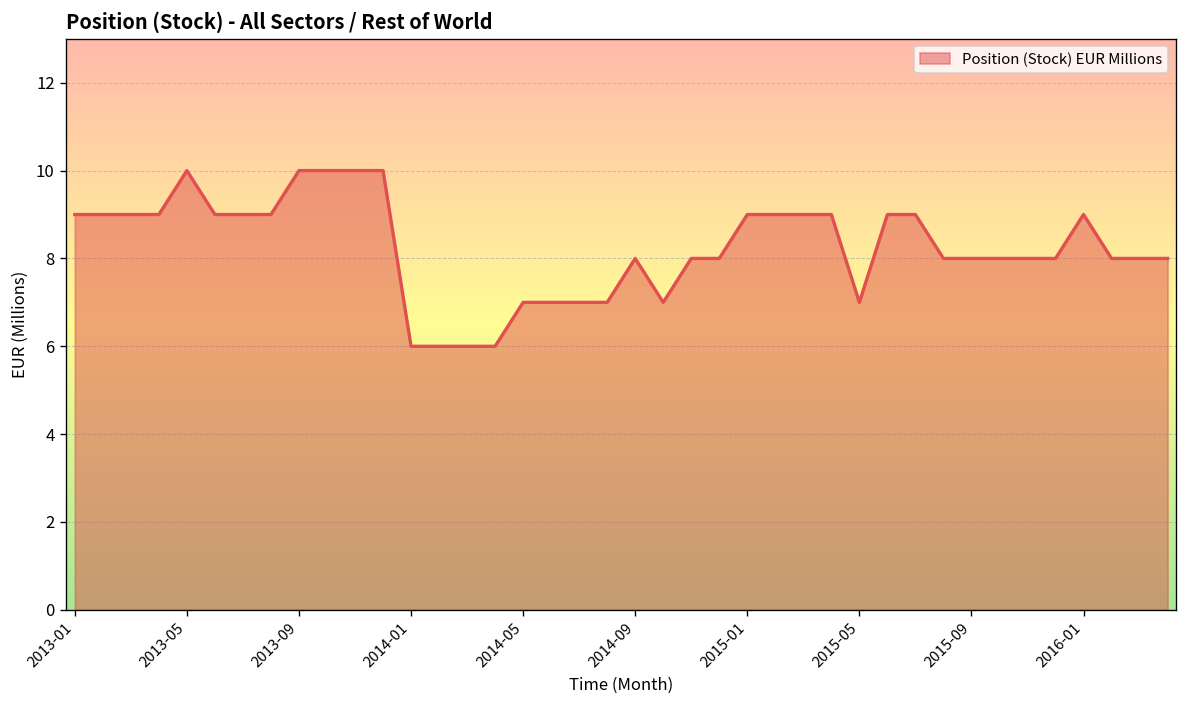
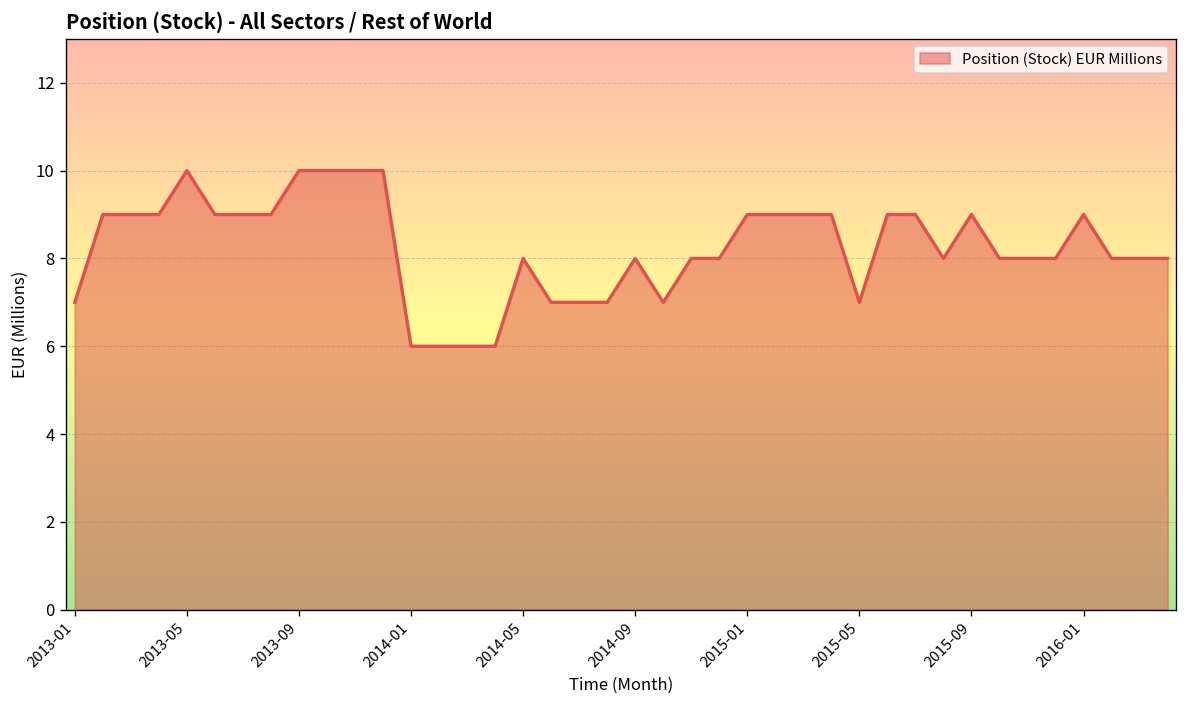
2013-01: 9 -> 7
2014-05: 7 -> 8
2015-09: 8 -> 9
